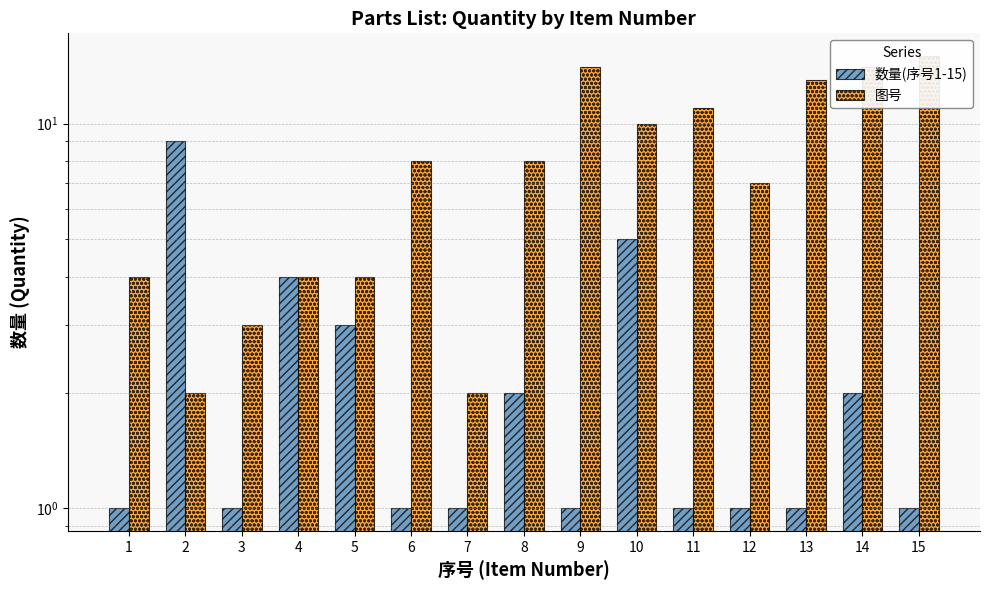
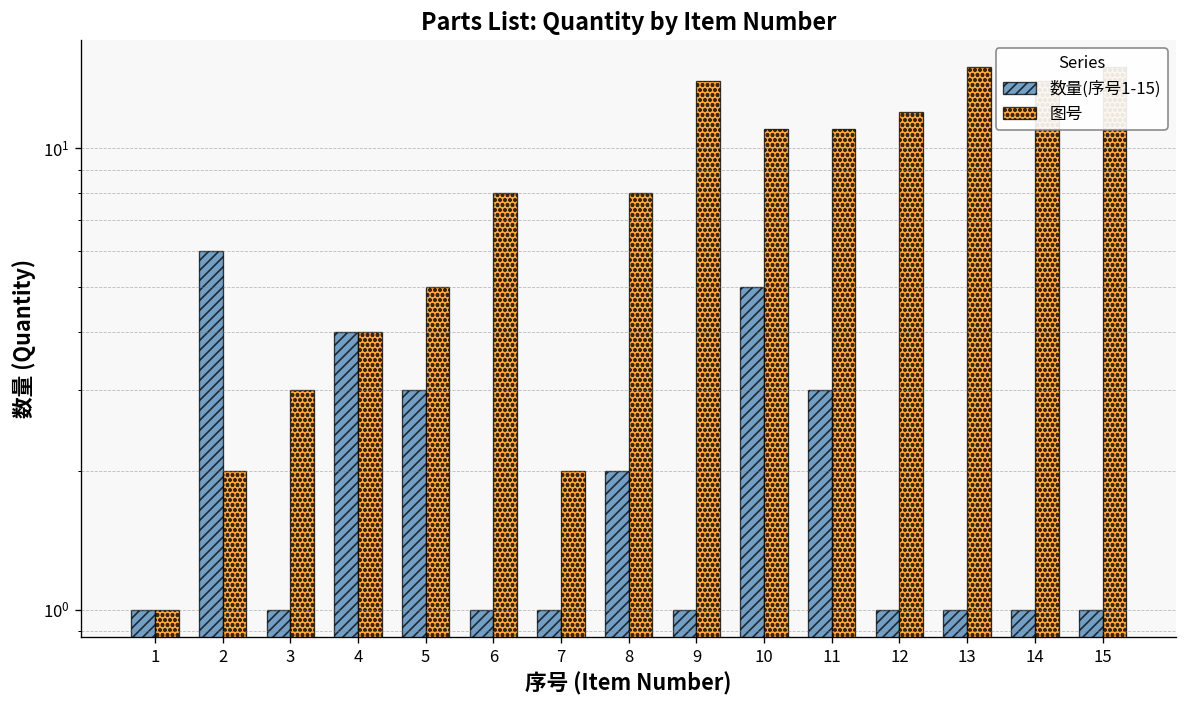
图号, 1: 4 -> 1
数量(序号1-15), 2: 9 -> 6
图号, 5: 4 -> 5
图号, 10: 10 -> 11
数量(序号1-15), 11: 1 -> 3
图号, 12: 7 -> 12
图号, 13: 13 -> 15
数量(序号1-15), 14: 2 -> 1
